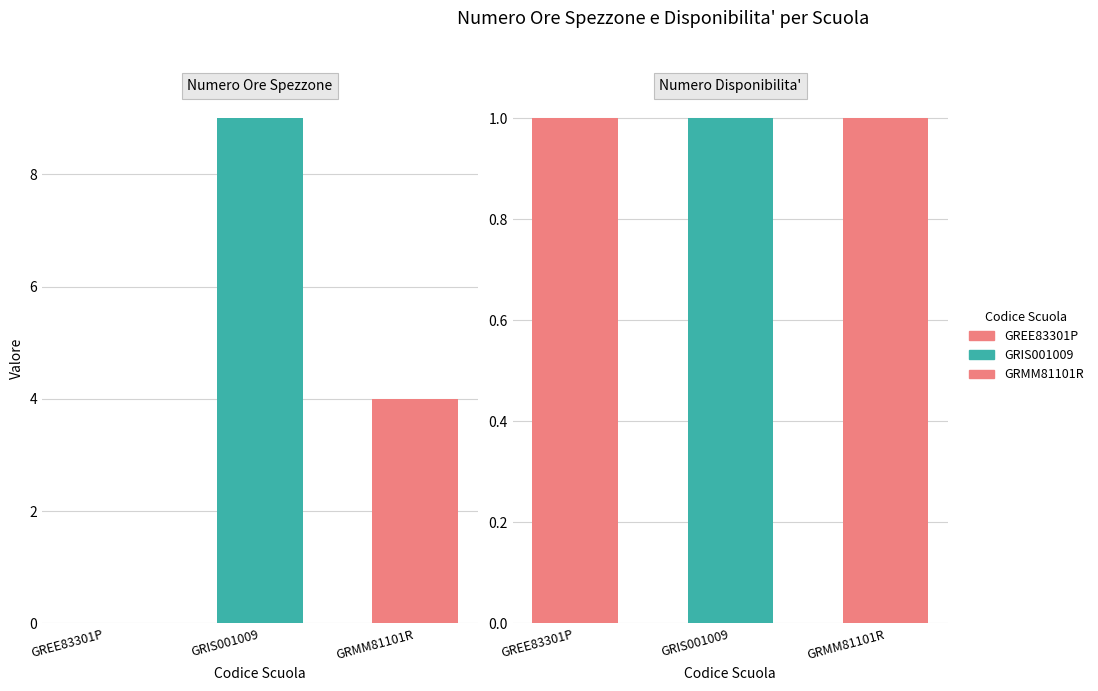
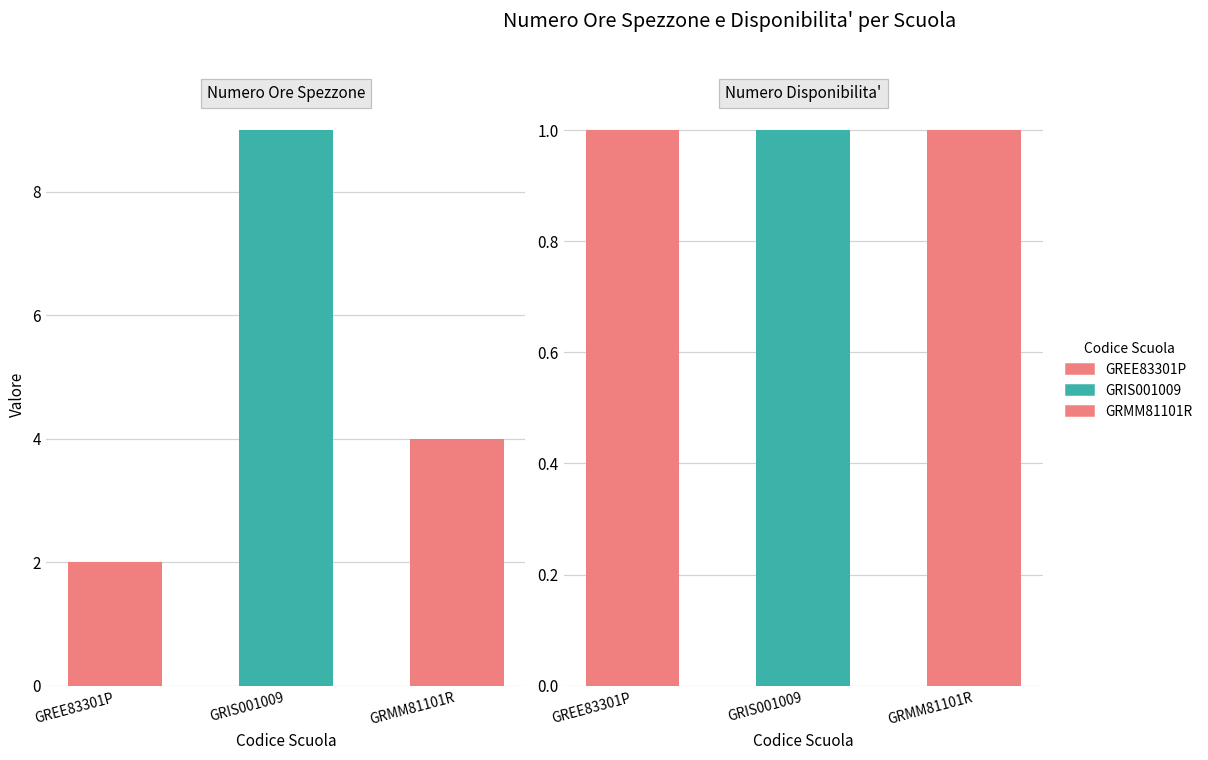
Numero Ore Spezzone, GREE83301P: 0 -> 2
